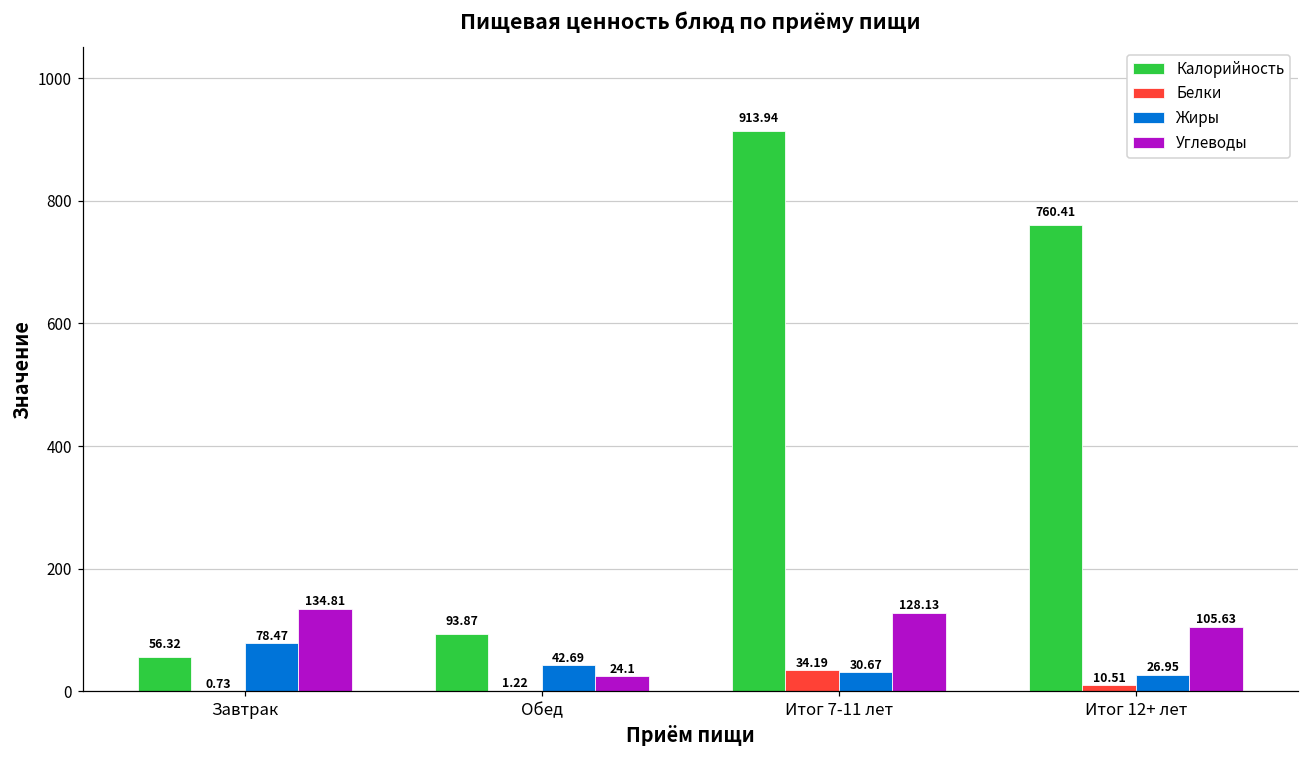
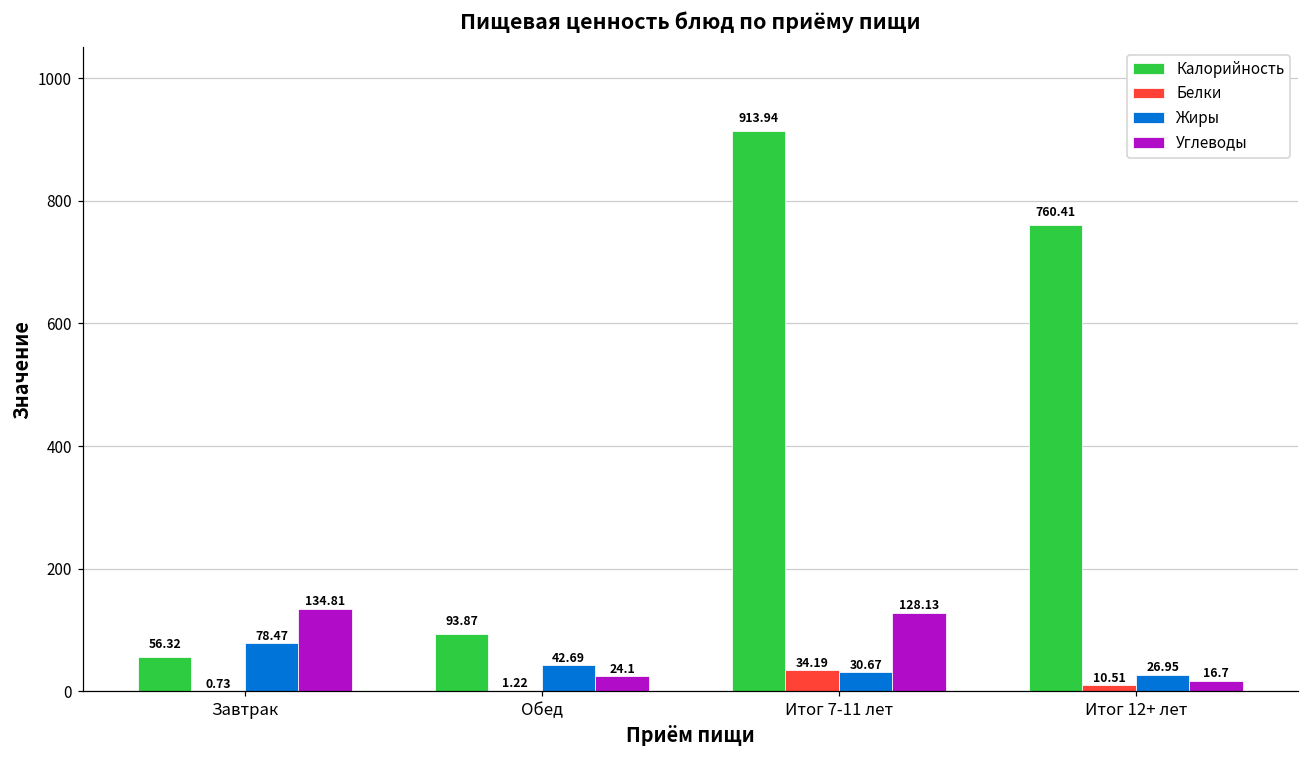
Углеводы, Итог 12+ лет: 105.63 -> 16.7
